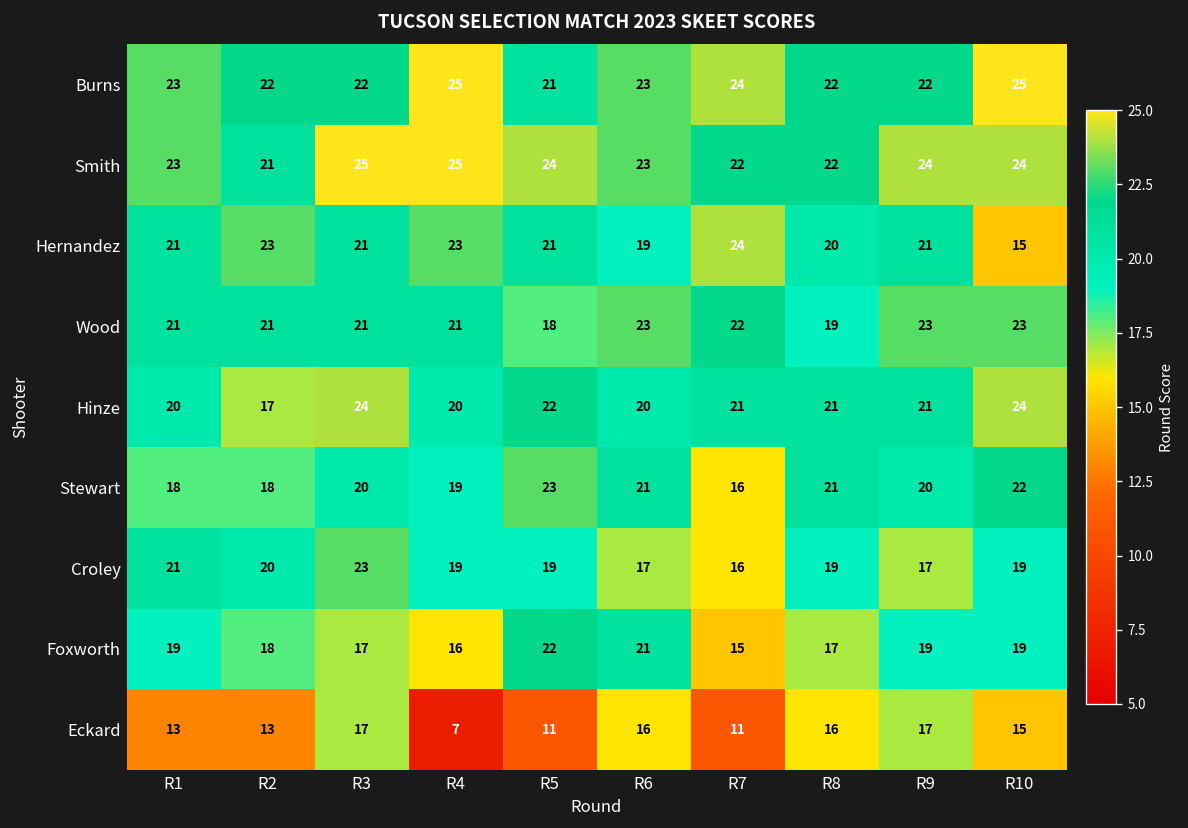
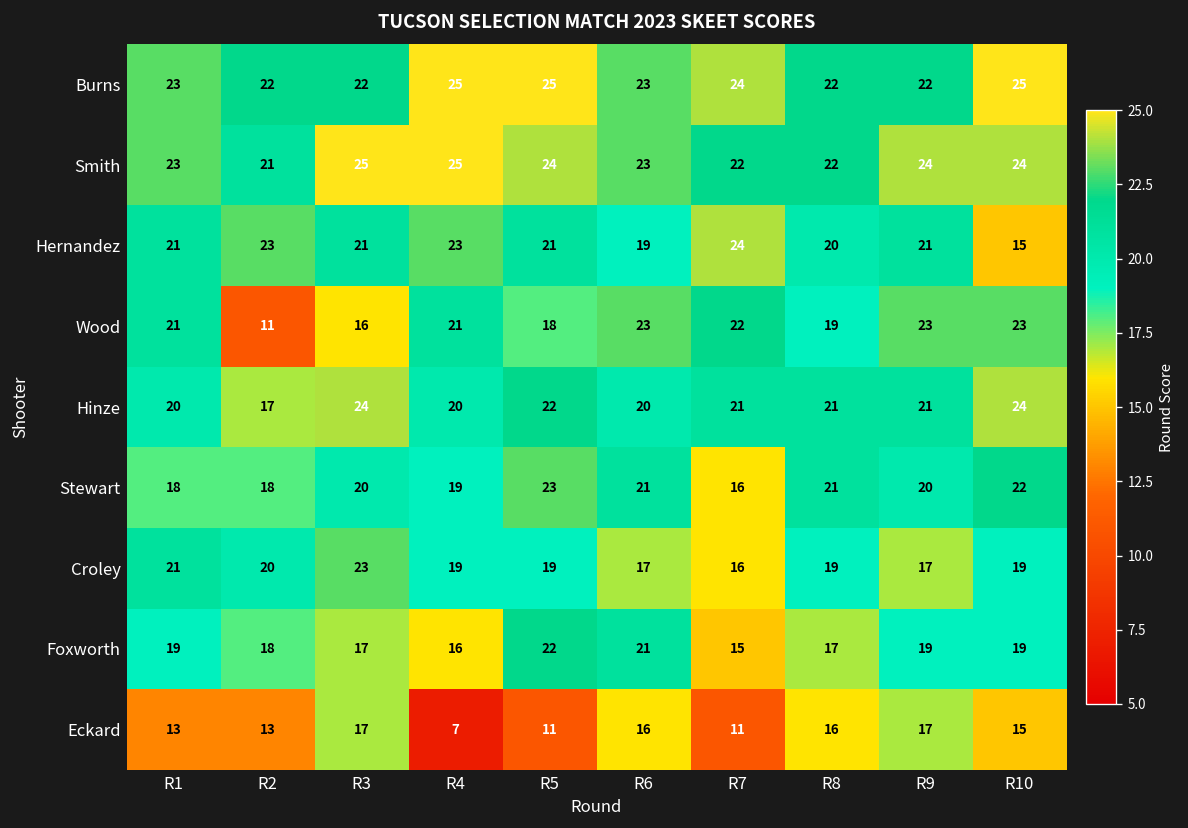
Burns, R5: 21 -> 25
Wood, R2: 21 -> 11
Wood, R3: 21 -> 16
